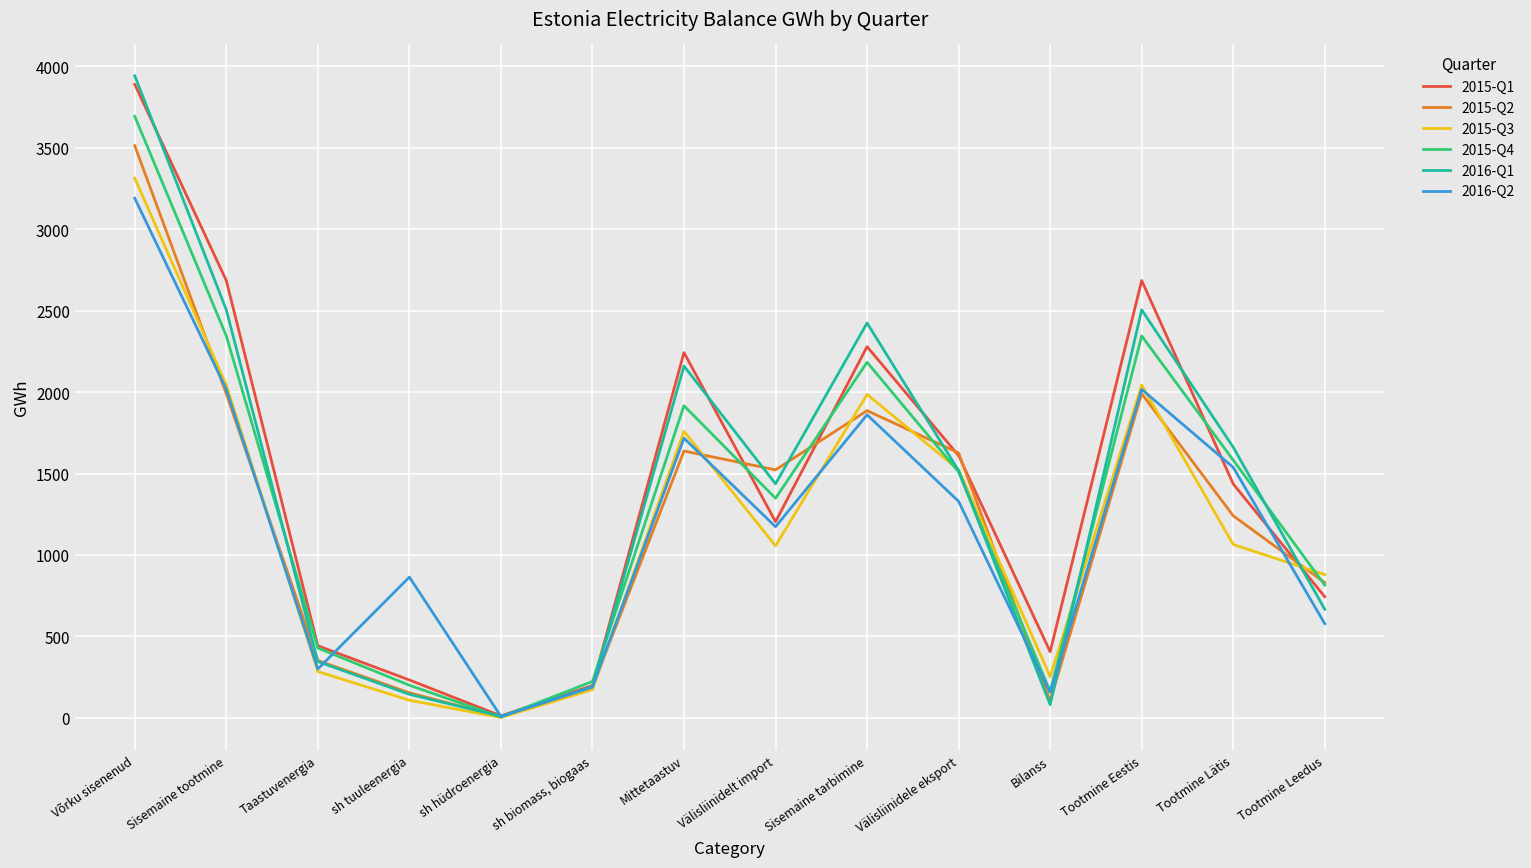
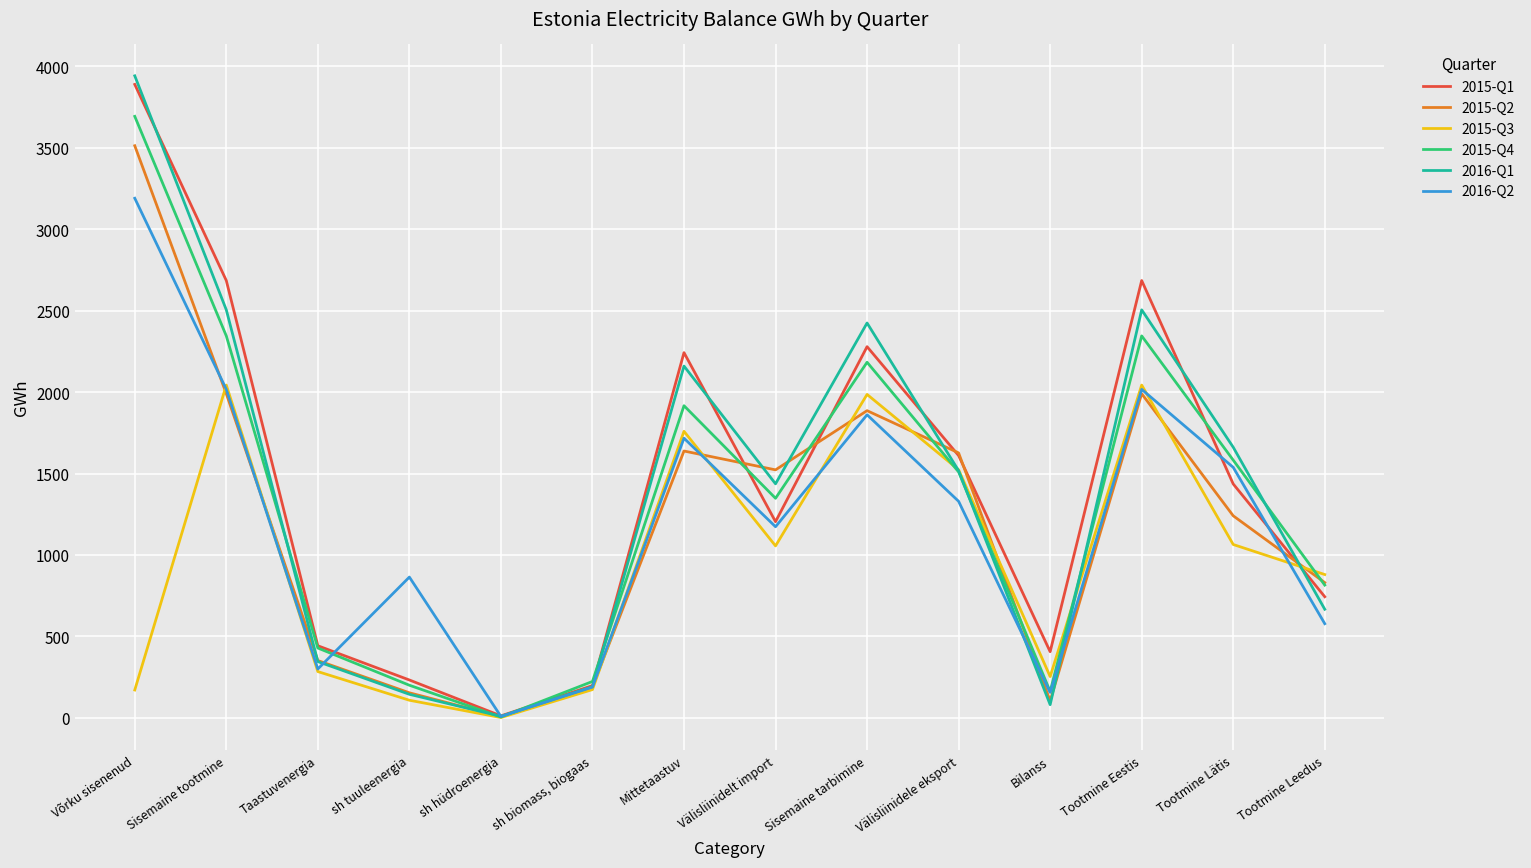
2015-Q3, Võrku sisenenud: 3310 -> 170
